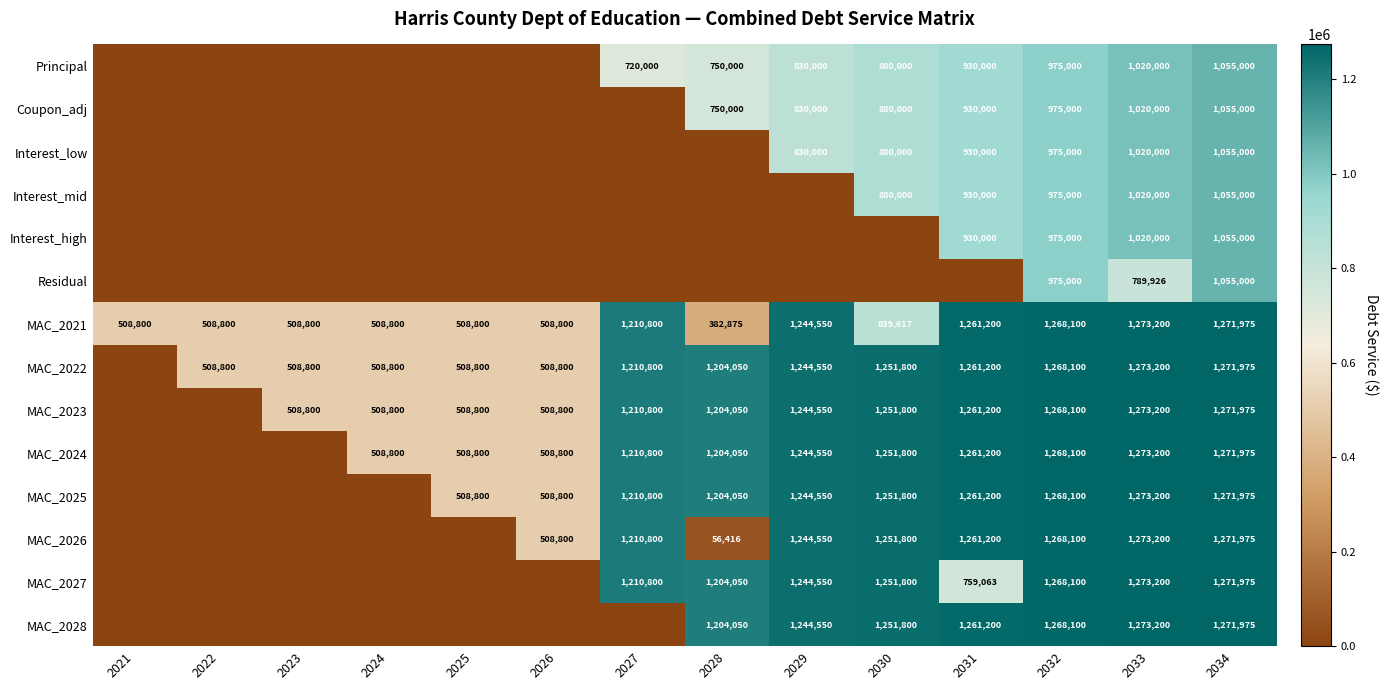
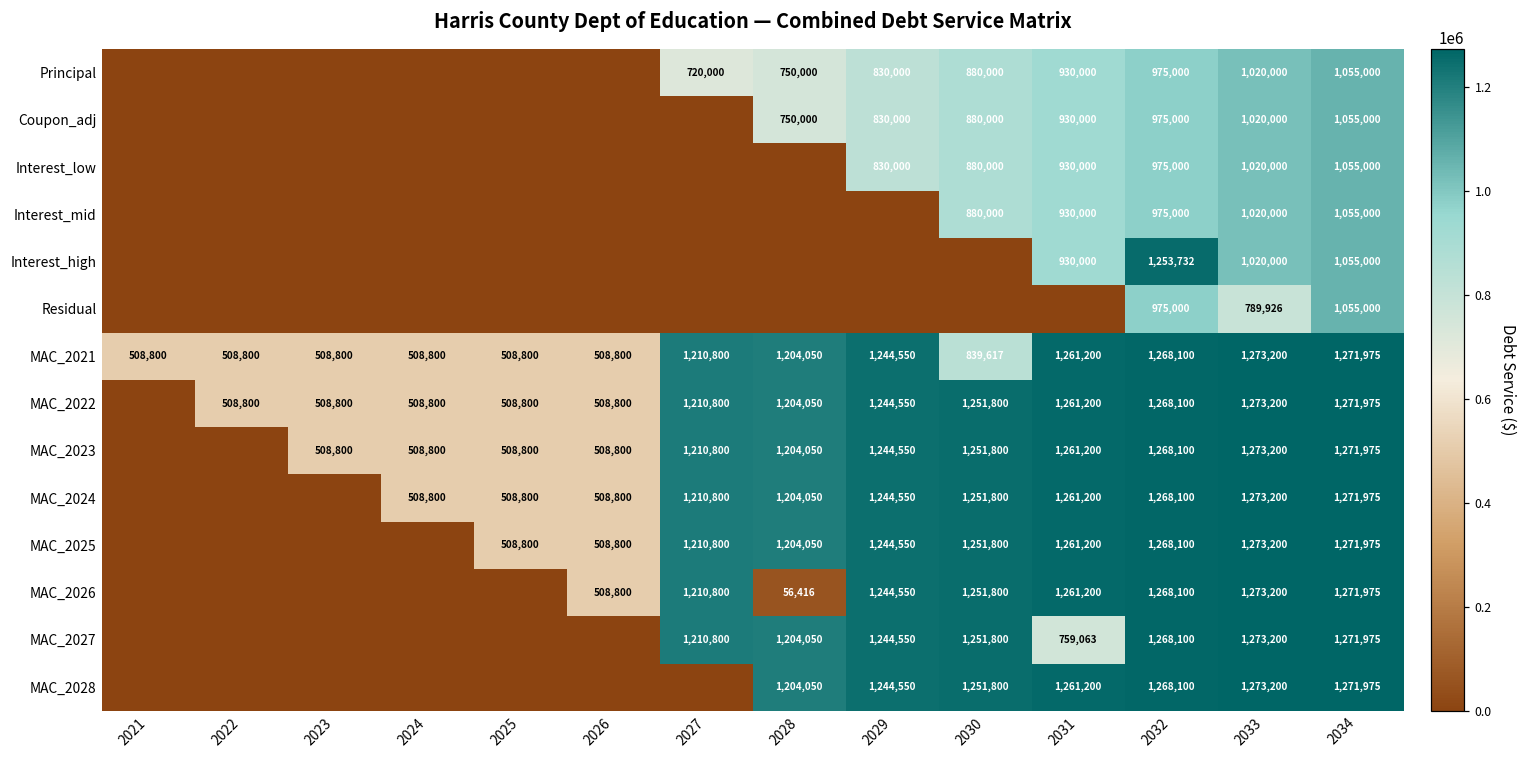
Interest_high, 2032: 975,000 -> 1,253,732
MAC_2021, 2028: 382,875 -> 1,204,050
